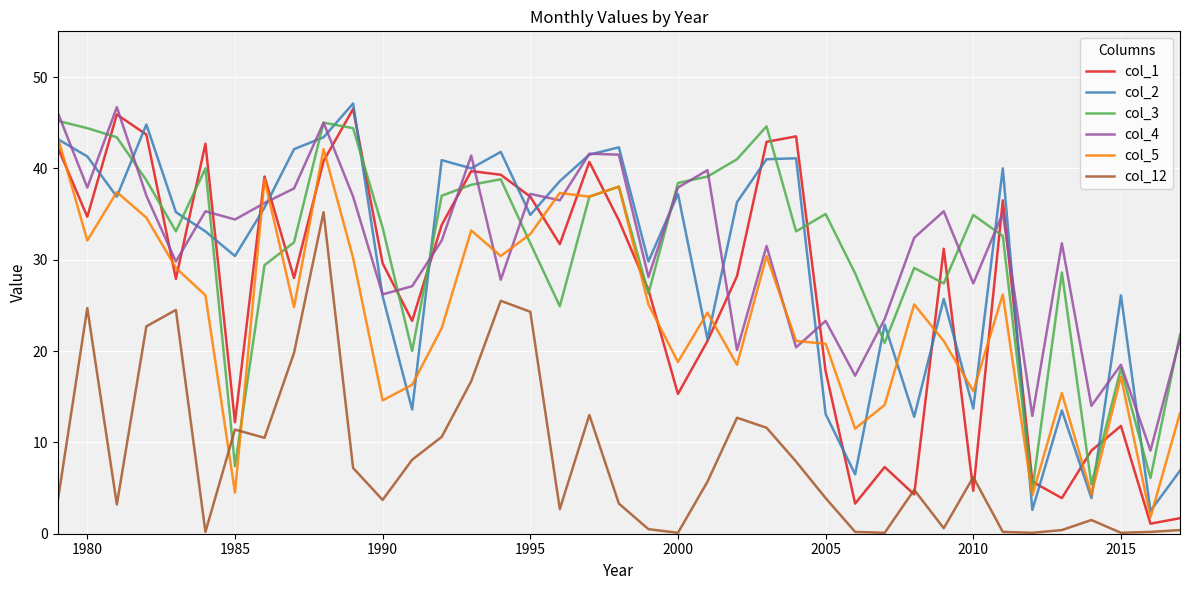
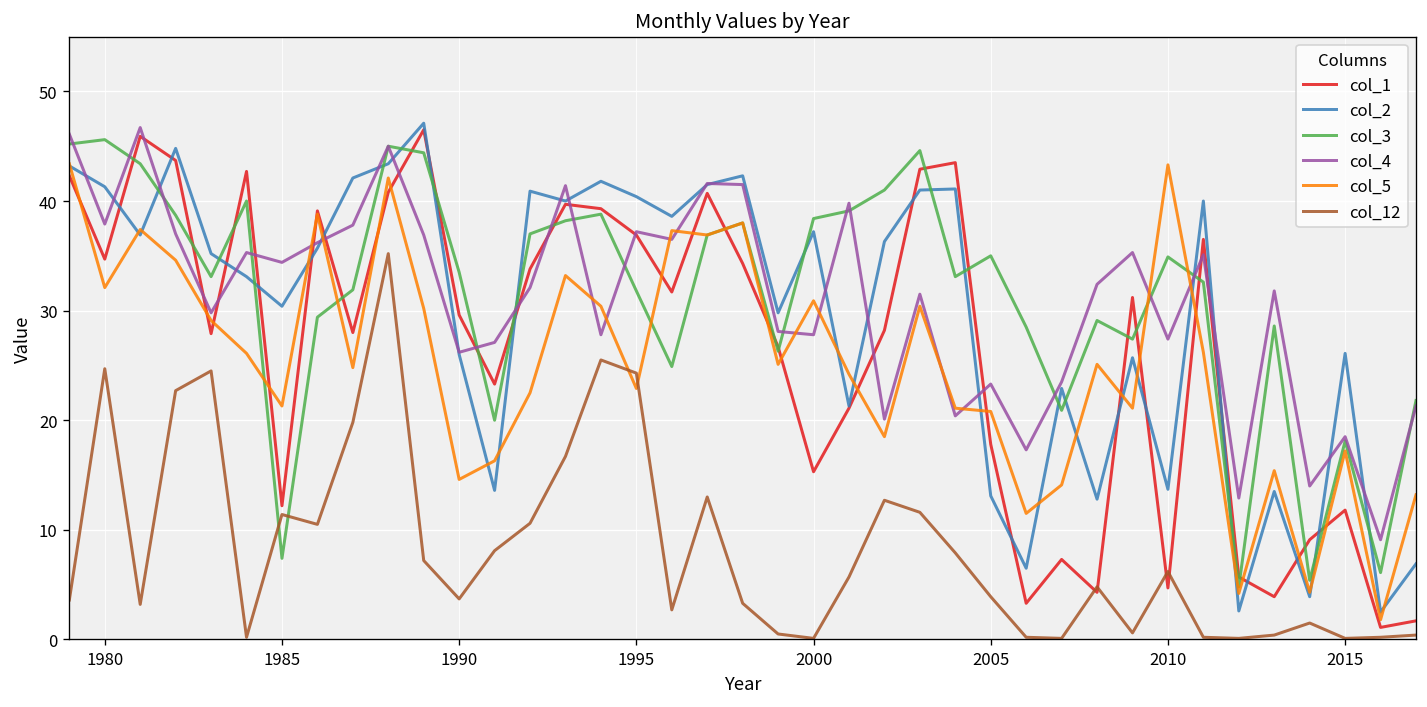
col_3, 1980: 44 -> 46
col_5, 1985: 5 -> 21
col_2, 1995: 35 -> 40
col_5, 1995: 33 -> 23
col_4, 2000: 38 -> 28
col_5, 2000: 19 -> 31
col_5, 2010: 16 -> 43
